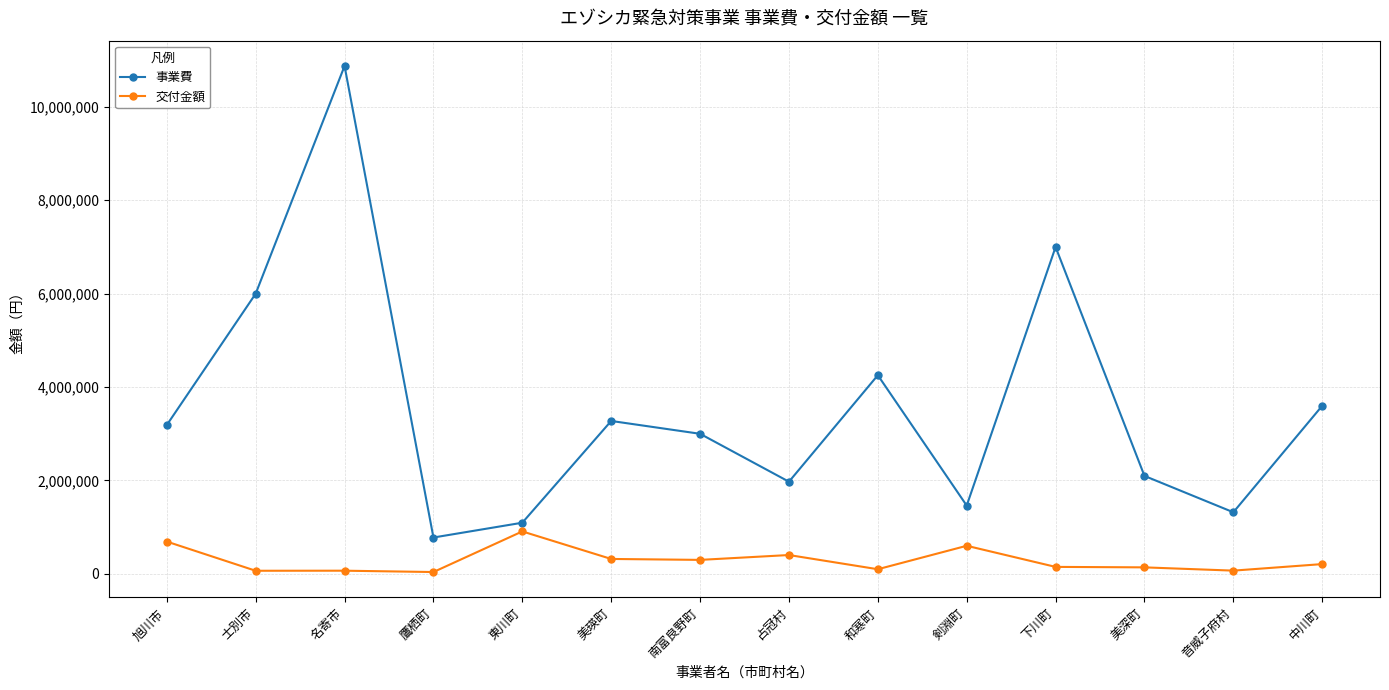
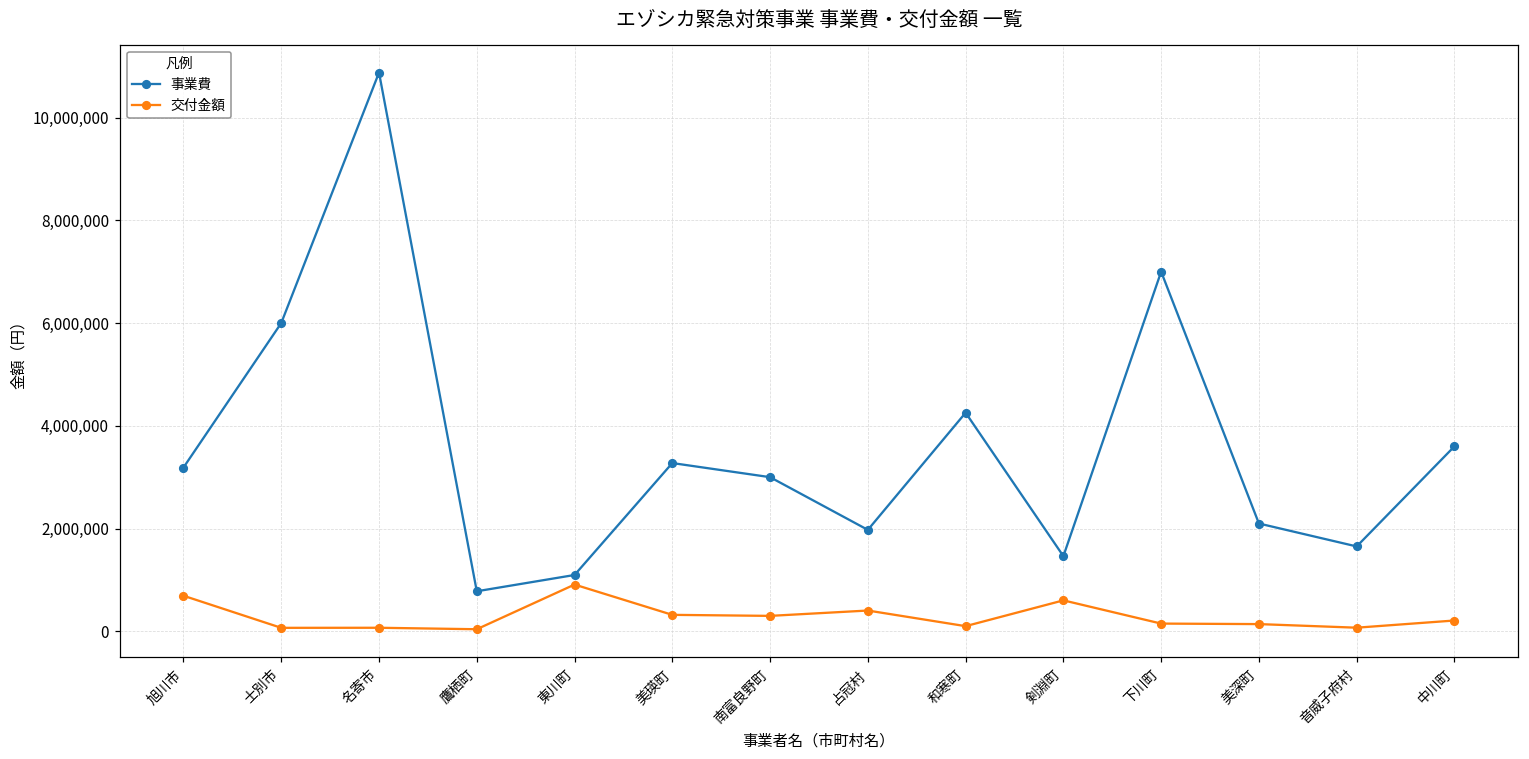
事業費, 音威子府村: 1,300,000 -> 1,700,000
